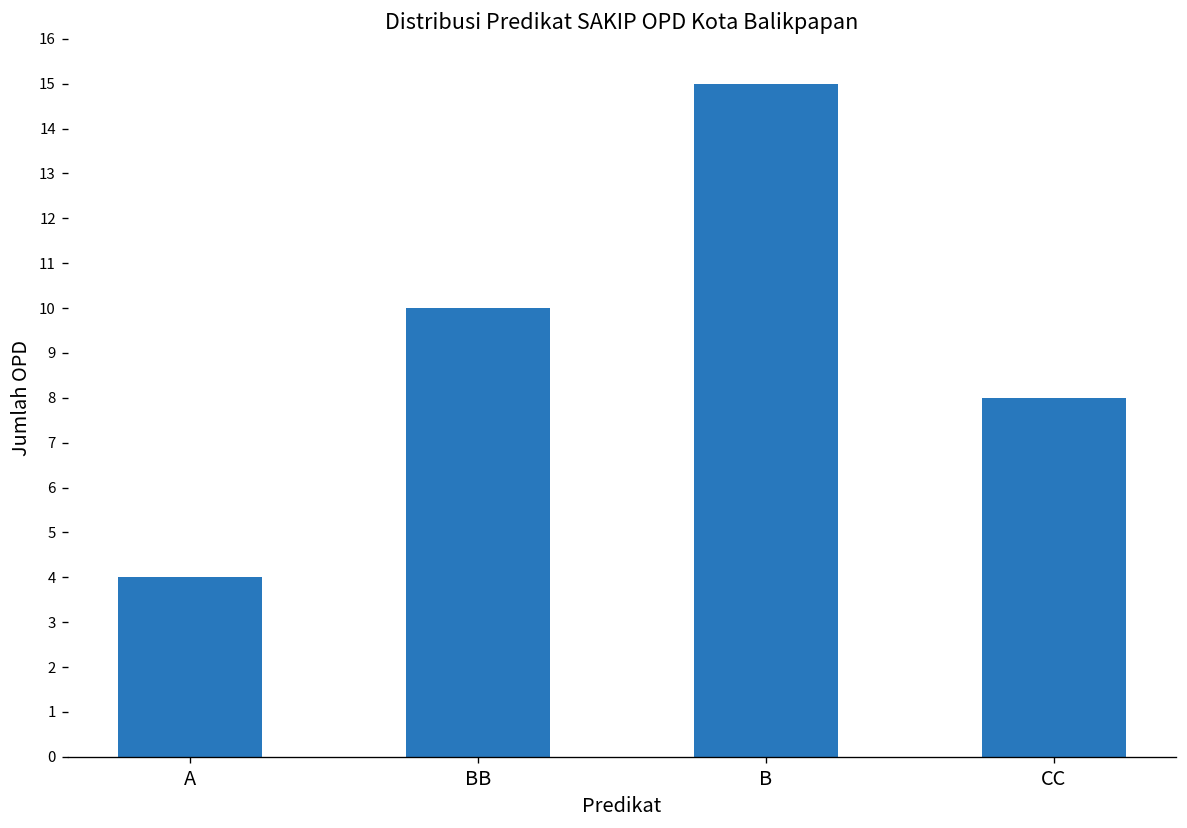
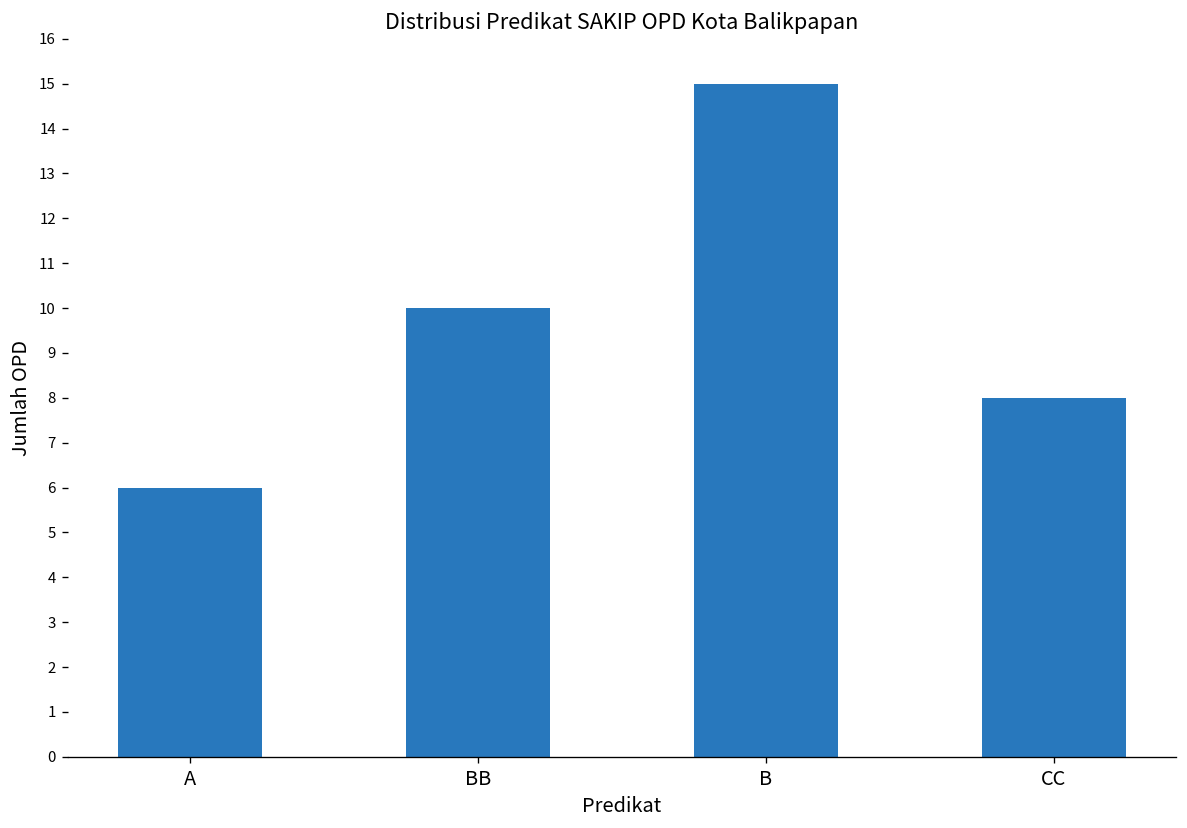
A: 4 -> 6
